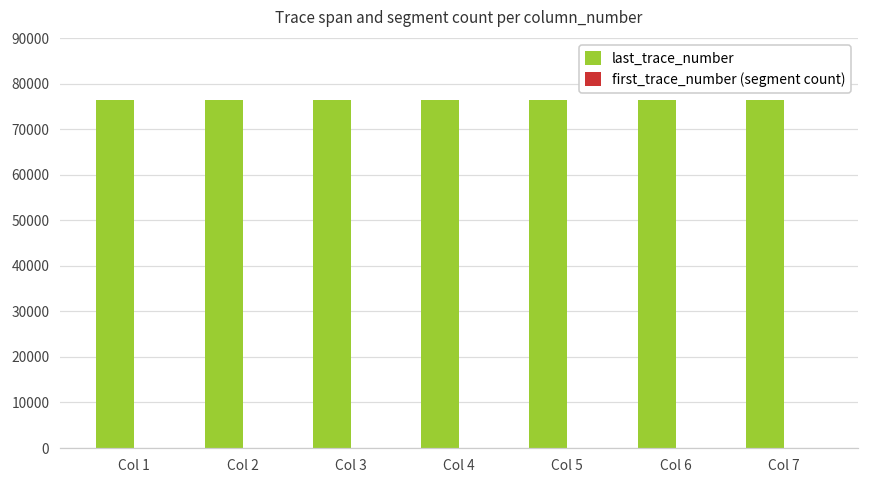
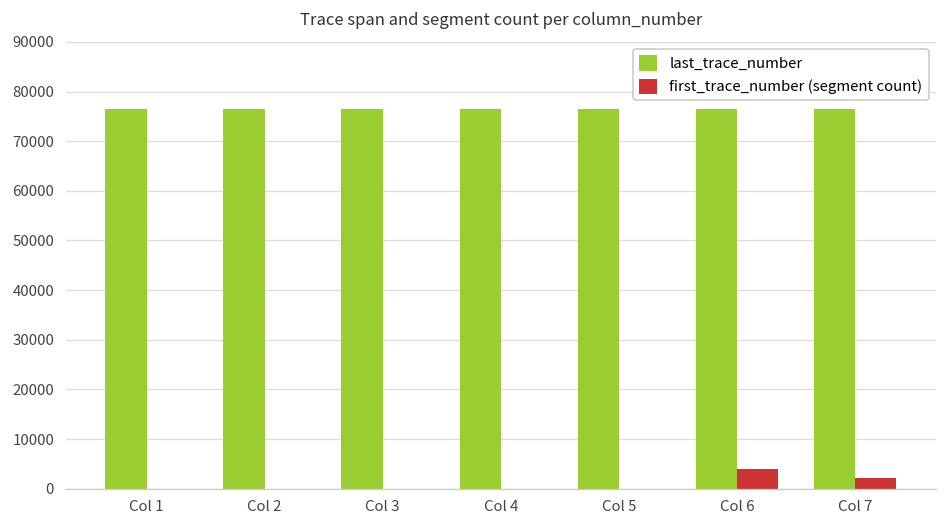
first_trace_number (segment count), Col 6: 0 -> 4000
first_trace_number (segment count), Col 7: 0 -> 2000
